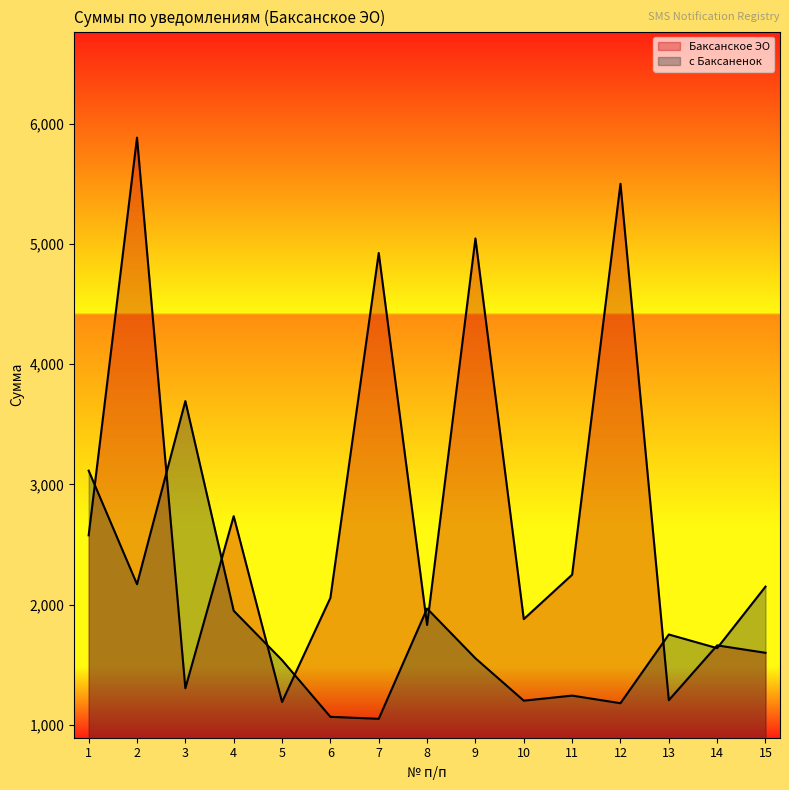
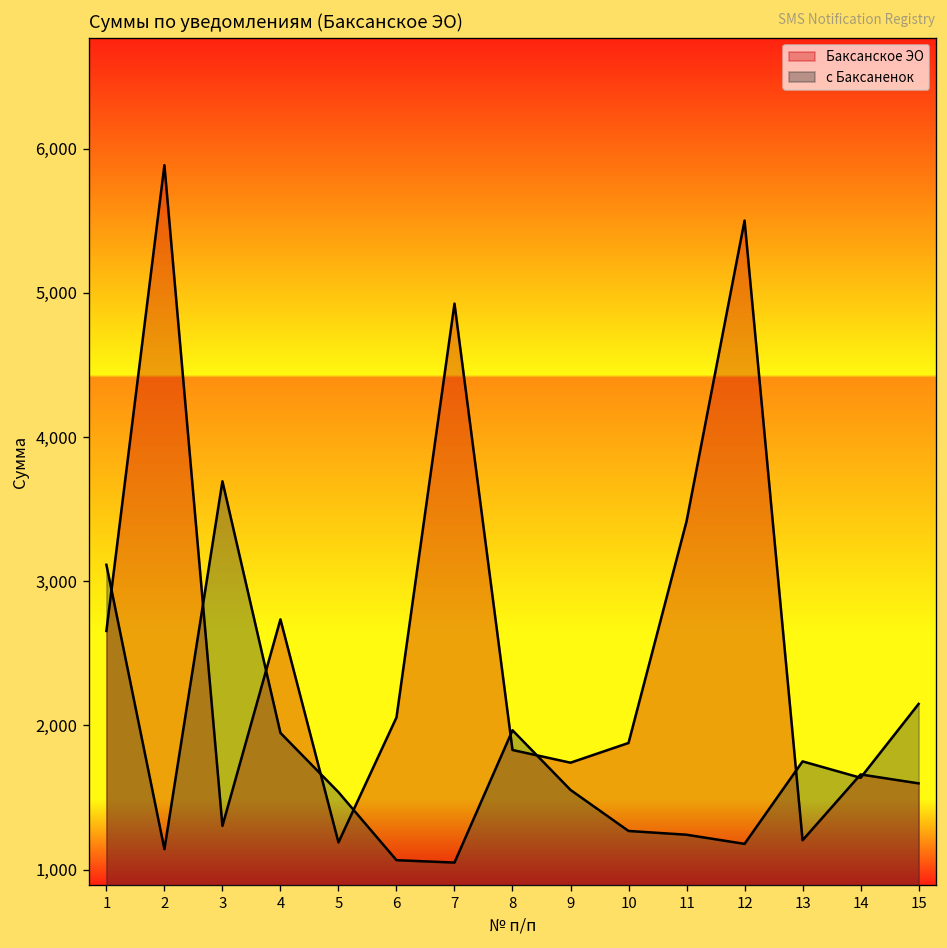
Баксанское ЭО, 1: 2,580 -> 2,650
с Баксаненок, 2: 2,170 -> 1,140
Баксанское ЭО, 9: 5,050 -> 1,740
с Баксаненок, 10: 1,200 -> 1,270
Баксанское ЭО, 11: 2,250 -> 3,420
